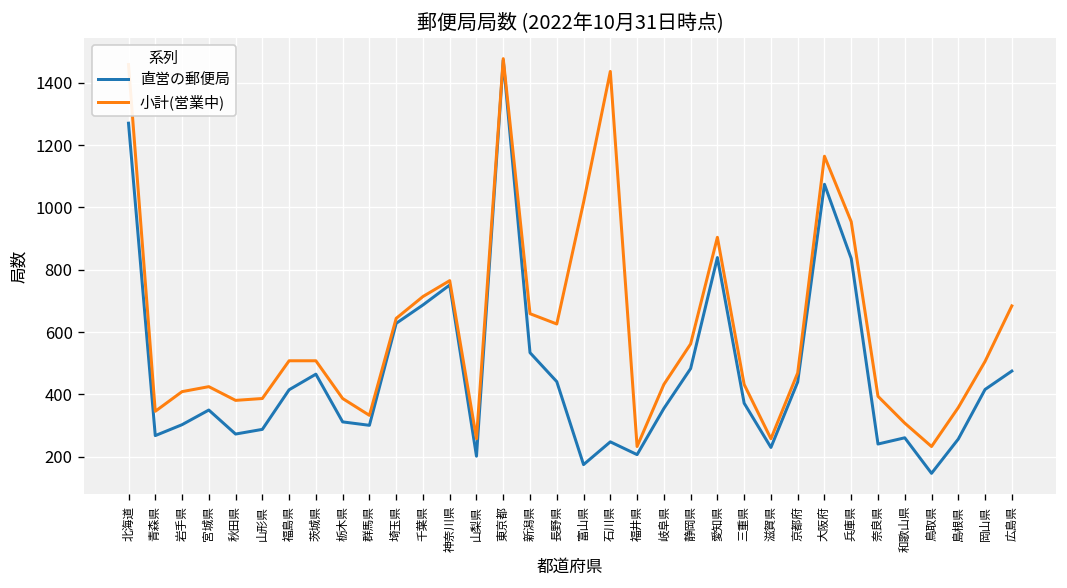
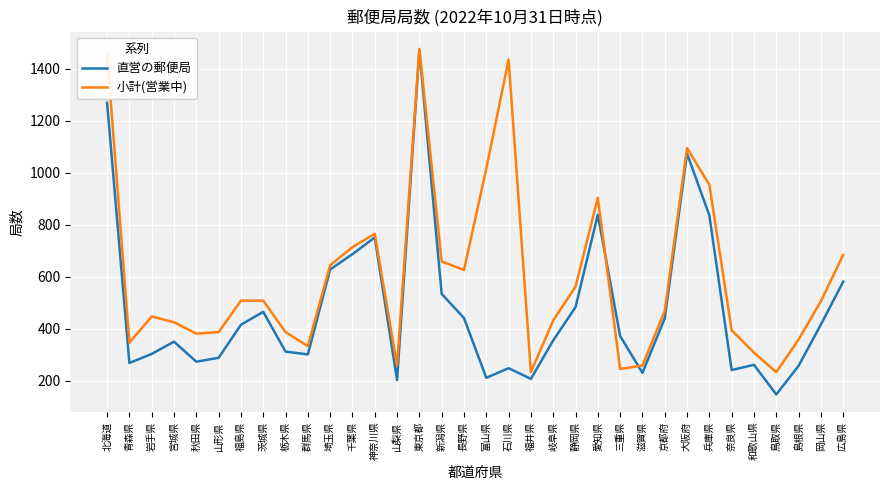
小計(営業中), 岩手県: 410 -> 450
直営の郵便局, 富山県: 180 -> 210
小計(営業中), 三重県: 430 -> 250
小計(営業中), 大阪府: 1160 -> 1100
直営の郵便局, 広島県: 480 -> 580
